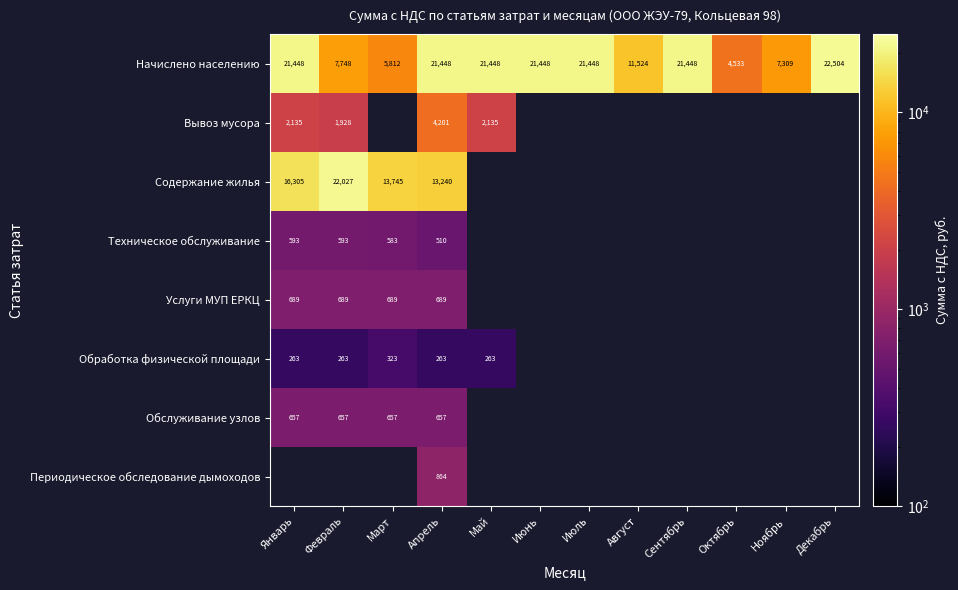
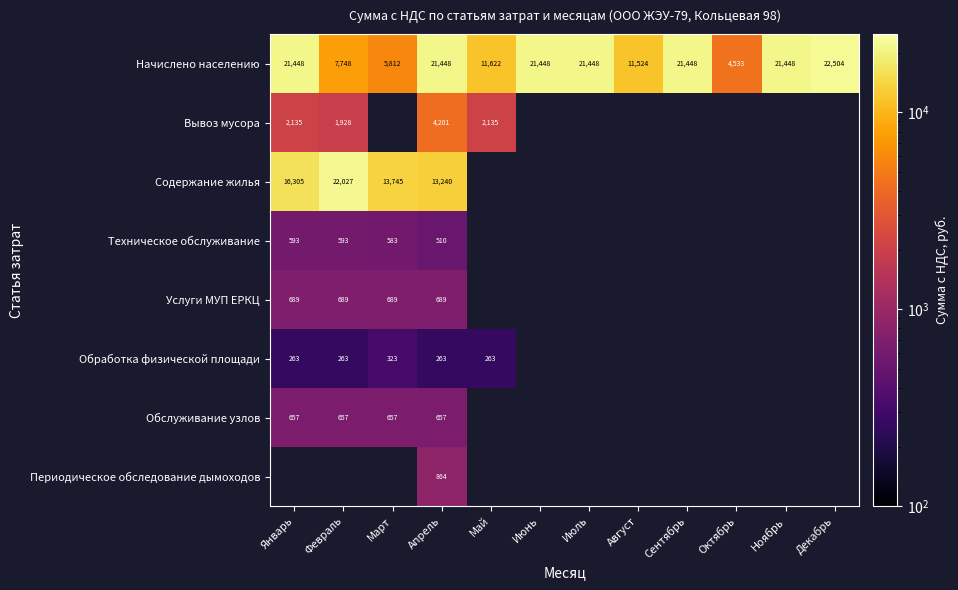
Начислено населению, Май: 21,448 -> 11,622
Начислено населению, Ноябрь: 7,309 -> 21,448
